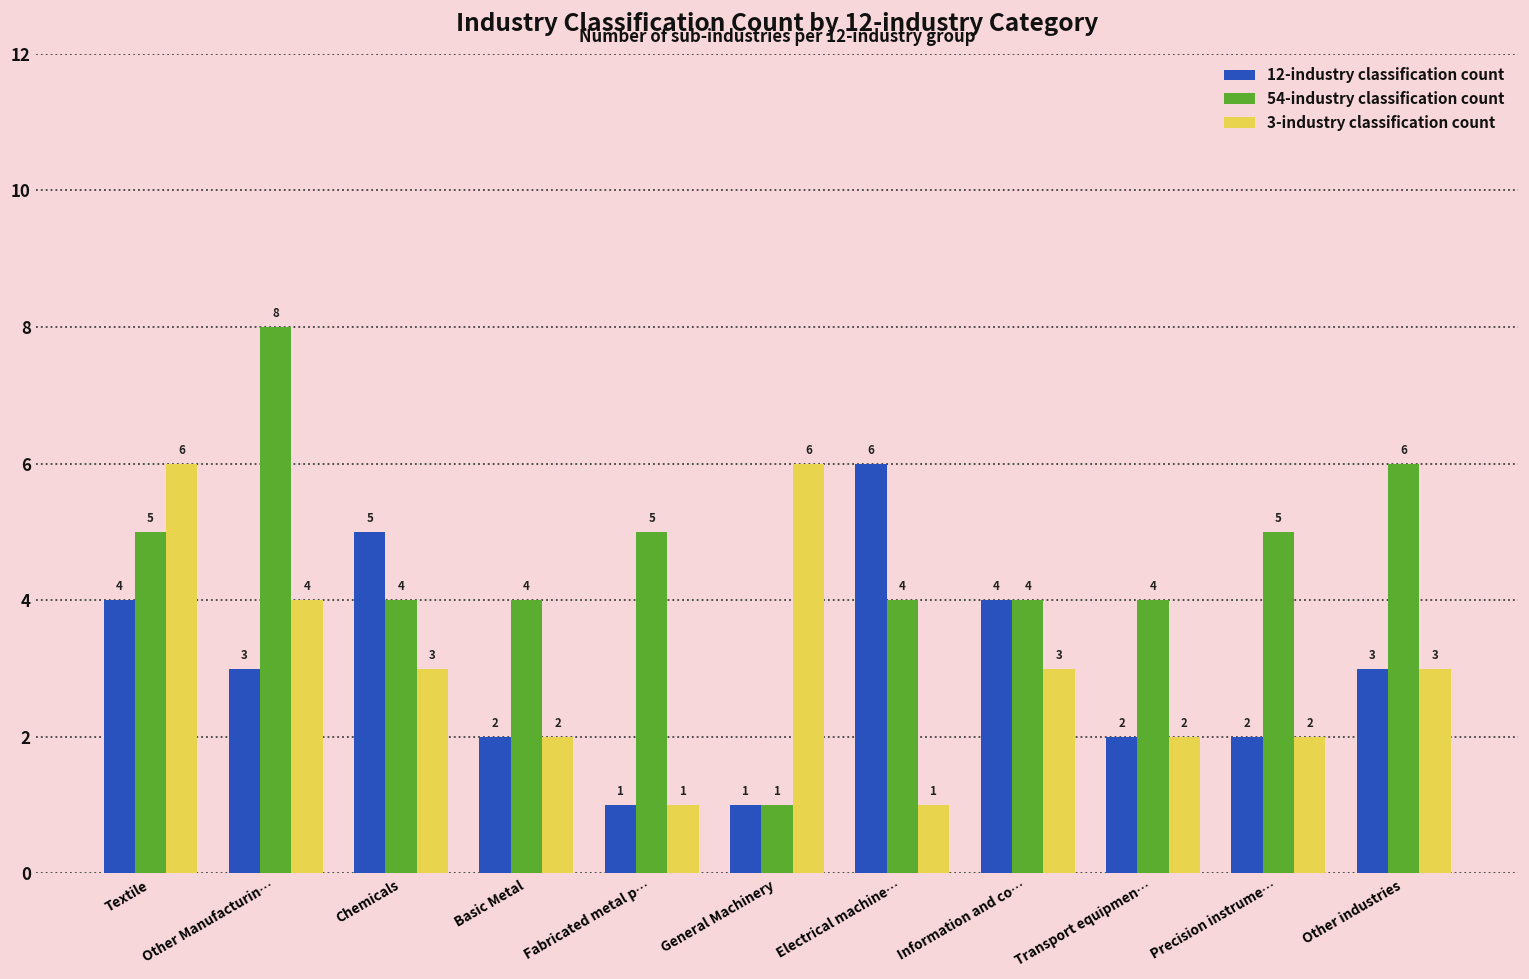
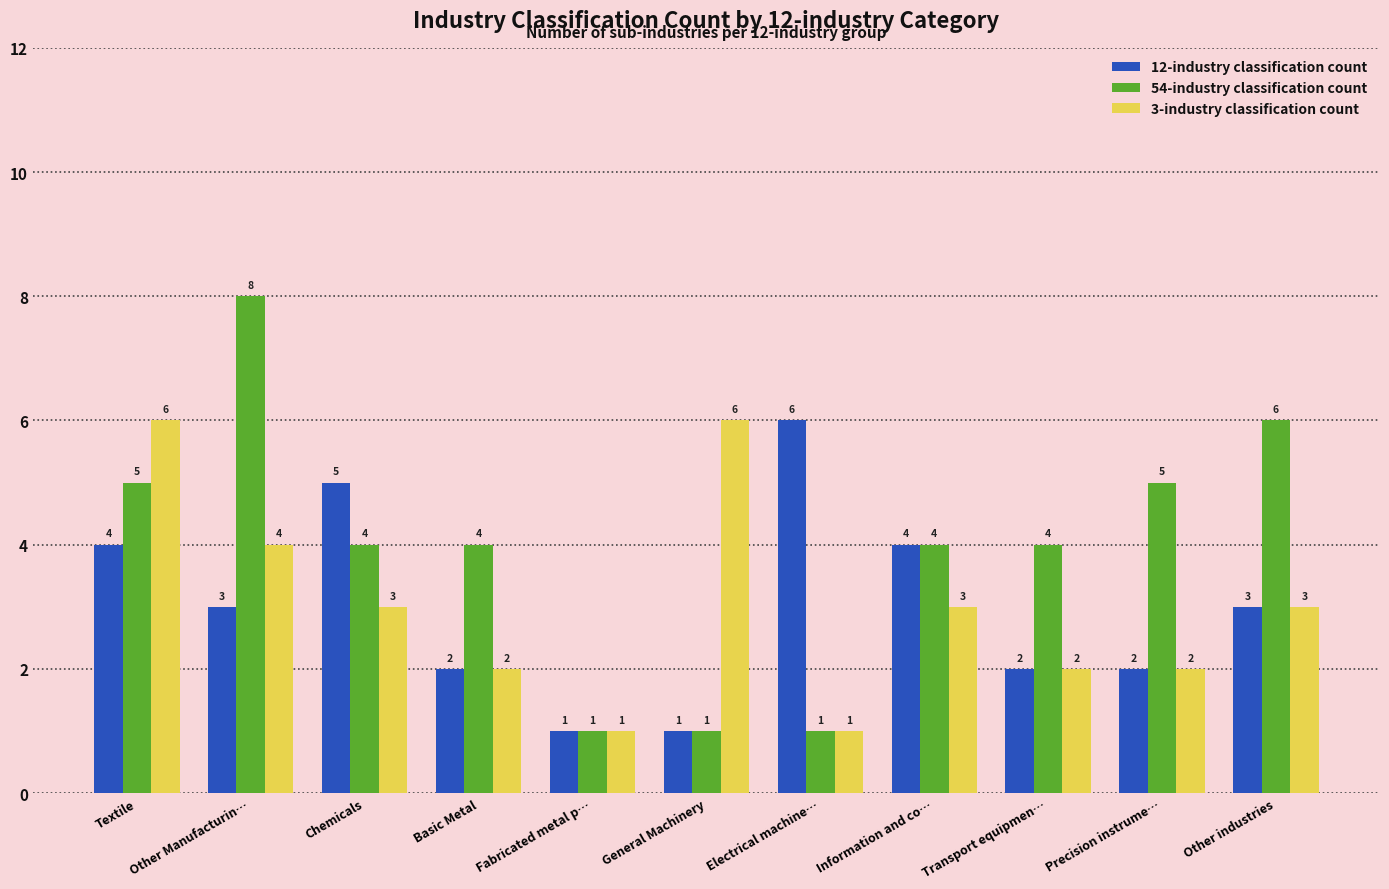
54-industry classification count, Fabricated metal p…: 5 -> 1
54-industry classification count, Electrical machine…: 4 -> 1
